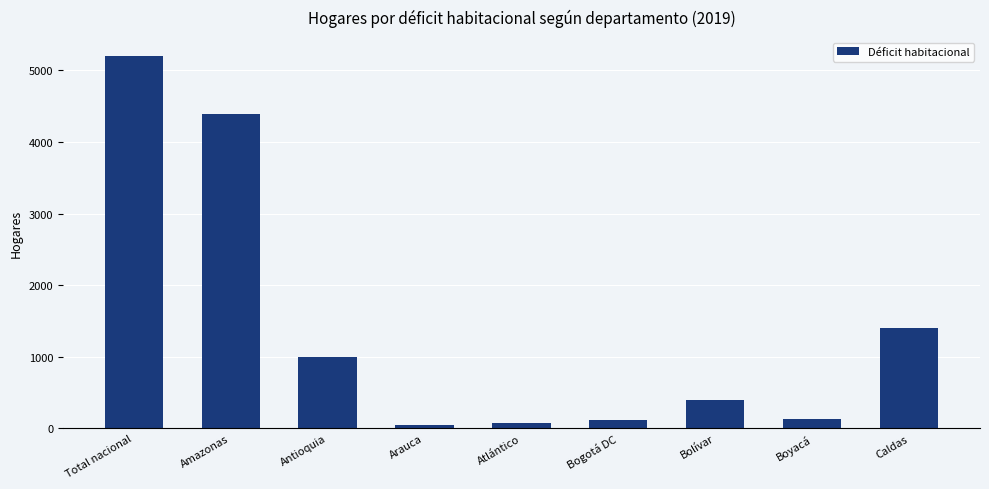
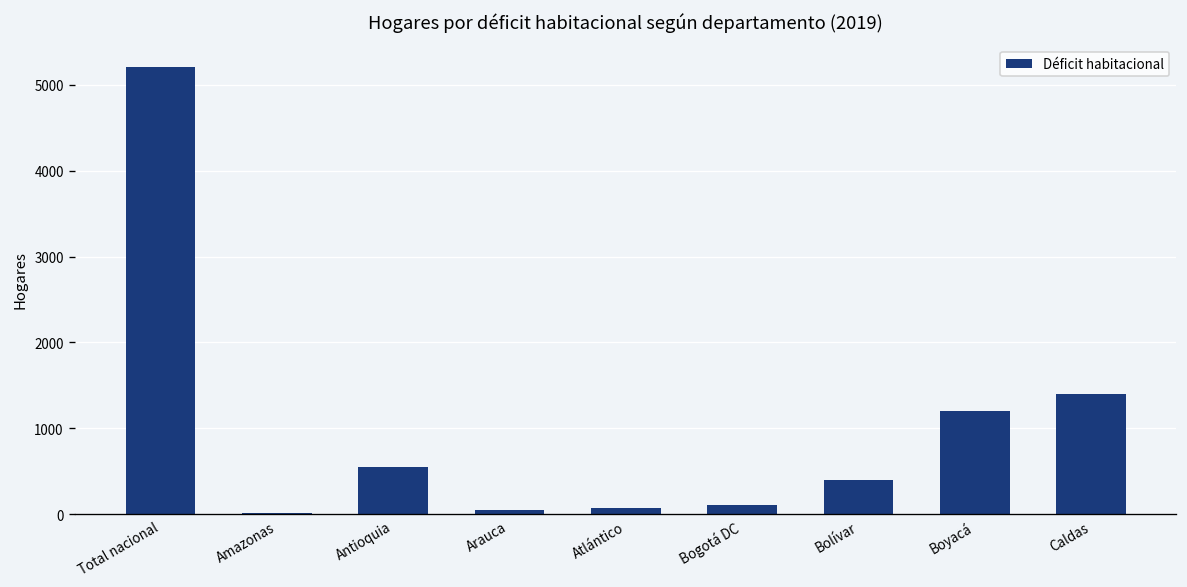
Amazonas: 4400 -> 0
Antioquia: 1000 -> 500
Boyacá: 100 -> 1200
